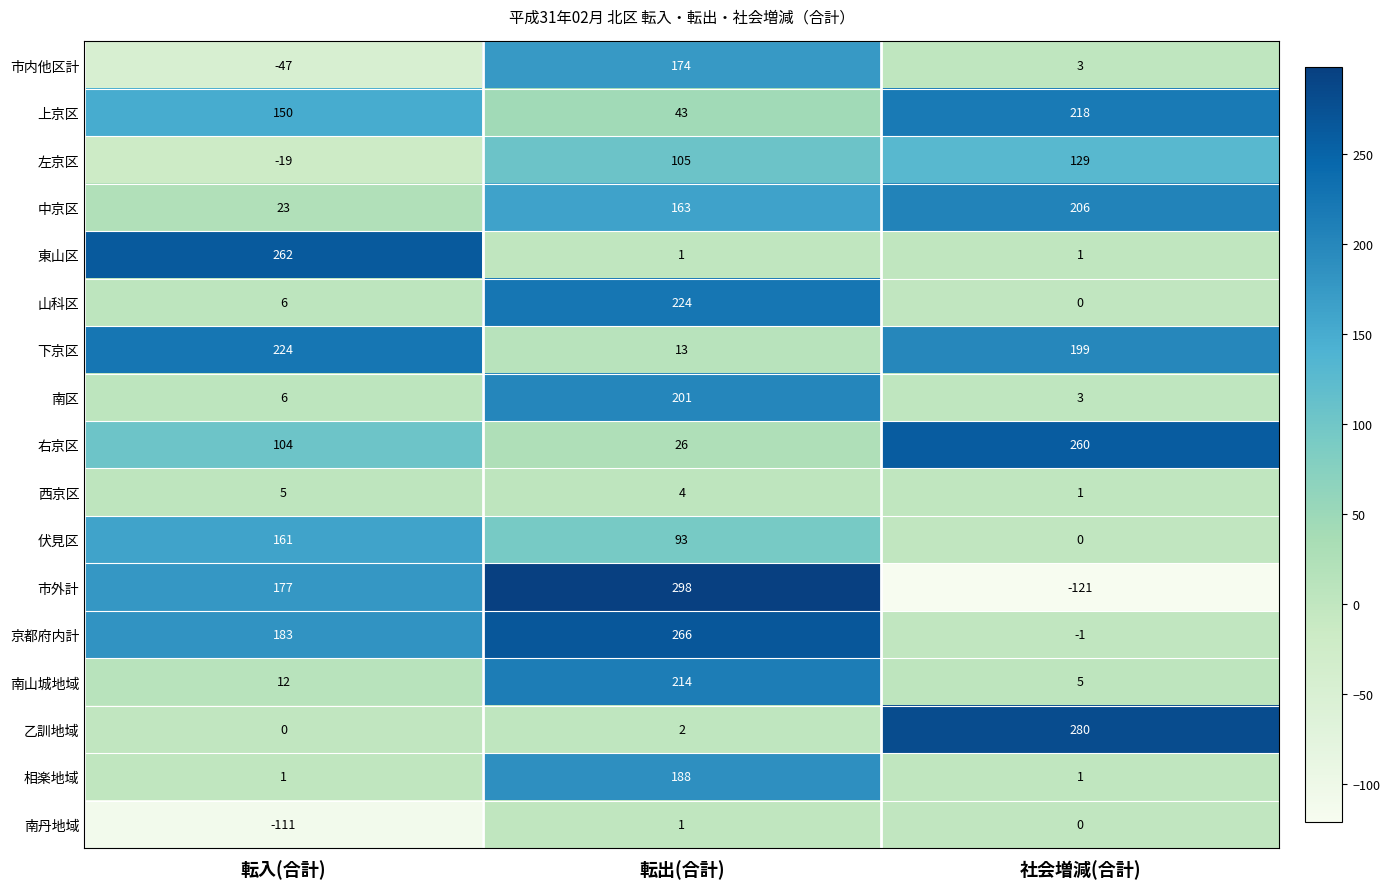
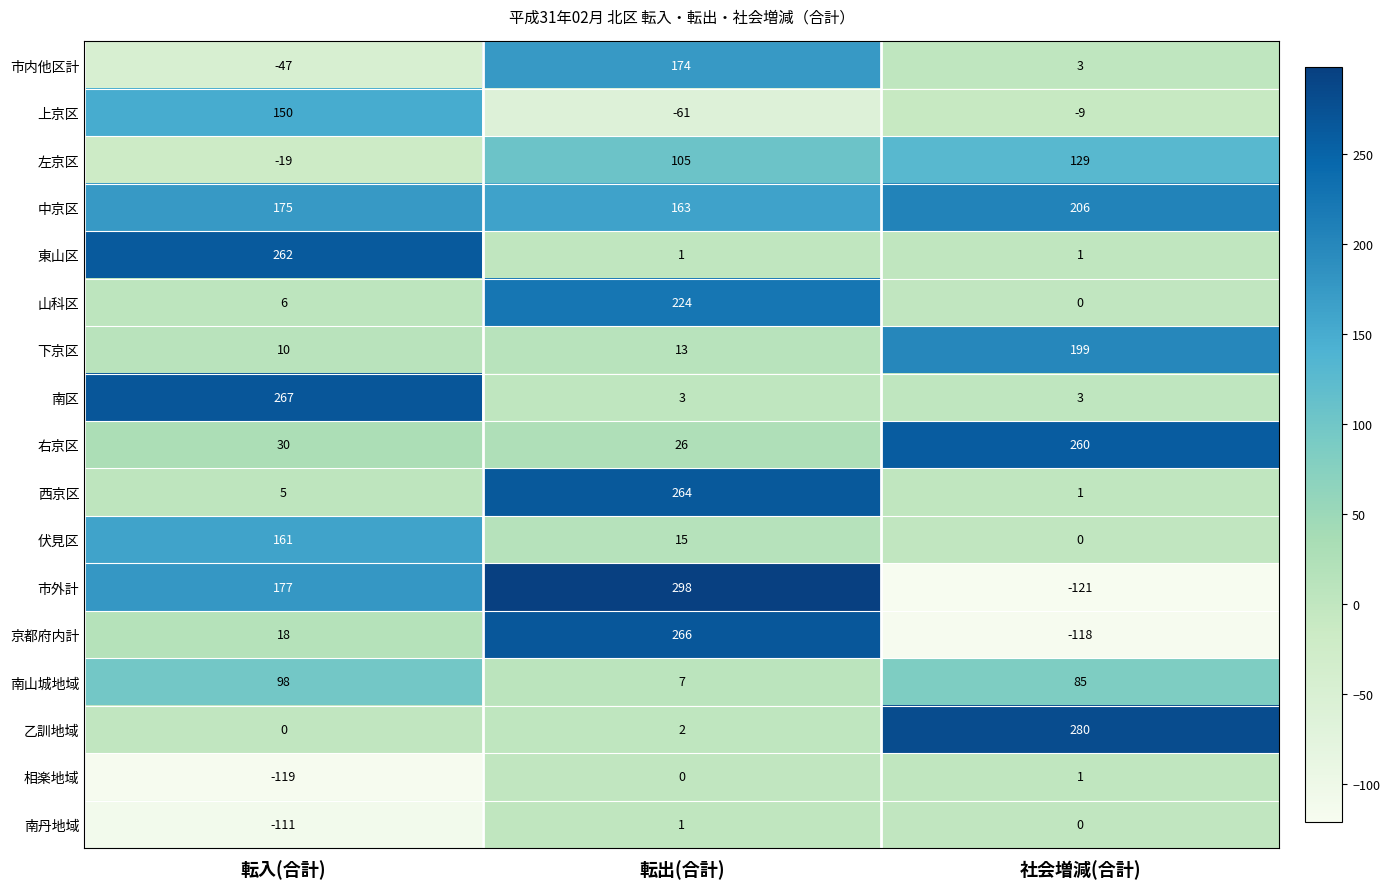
上京区, 転出(合計): 43 -> -61
上京区, 社会増減(合計): 218 -> -9
中京区, 転入(合計): 23 -> 175
下京区, 転入(合計): 224 -> 10
南区, 転入(合計): 6 -> 267
南区, 転出(合計): 201 -> 3
右京区, 転入(合計): 104 -> 30
西京区, 転出(合計): 4 -> 264
伏見区, 転出(合計): 93 -> 15
京都府内計, 転入(合計): 183 -> 18
京都府内計, 社会増減(合計): -1 -> -118
南山城地域, 転入(合計): 12 -> 98
南山城地域, 転出(合計): 214 -> 7
南山城地域, 社会増減(合計): 5 -> 85
相楽地域, 転入(合計): 1 -> -119
相楽地域, 転出(合計): 188 -> 0
